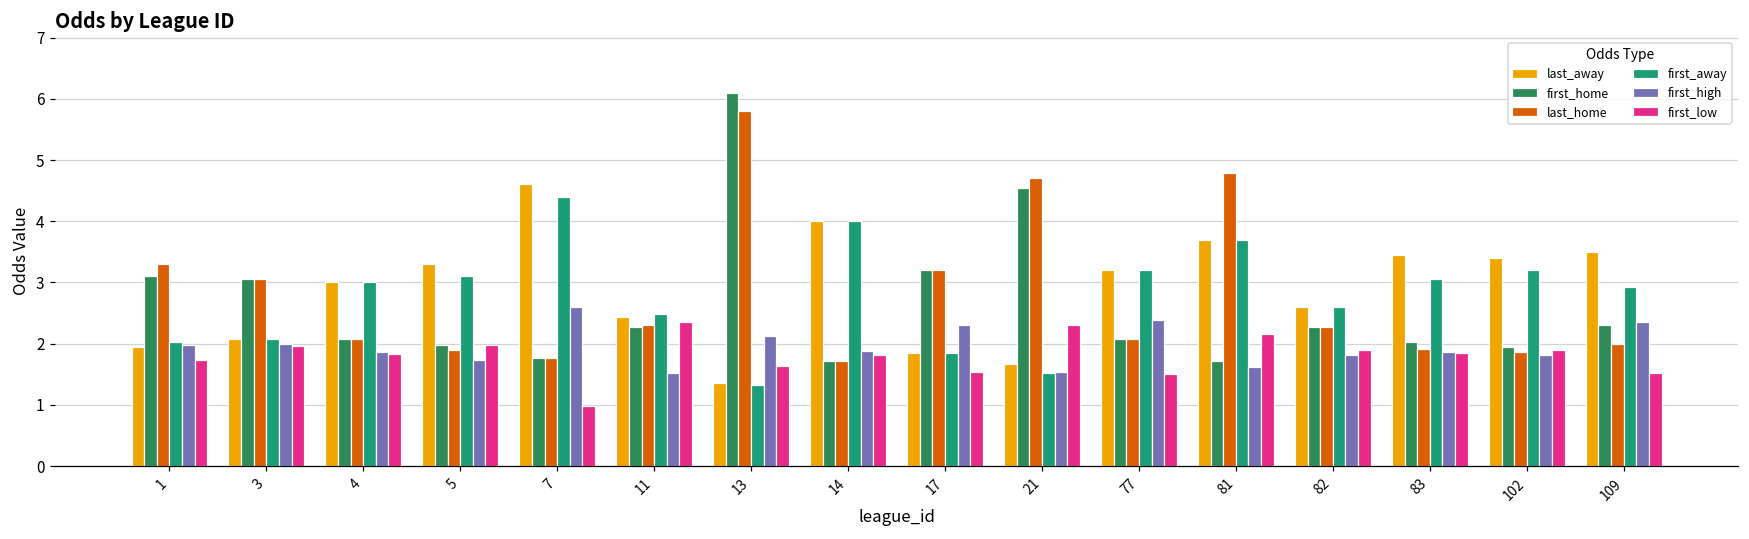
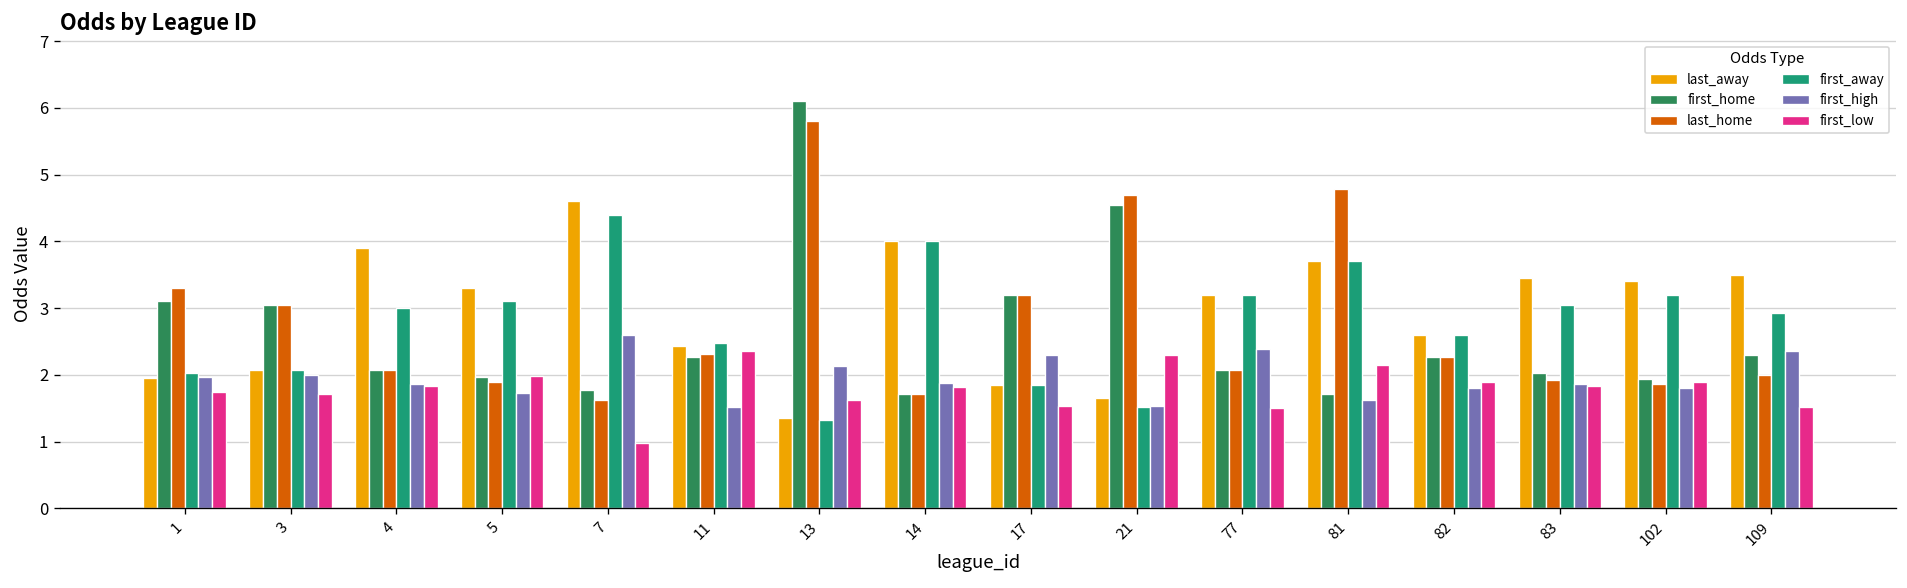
first_low, 3: 2.0 -> 1.7
last_away, 4: 3.0 -> 3.9
last_home, 7: 1.8 -> 1.6
